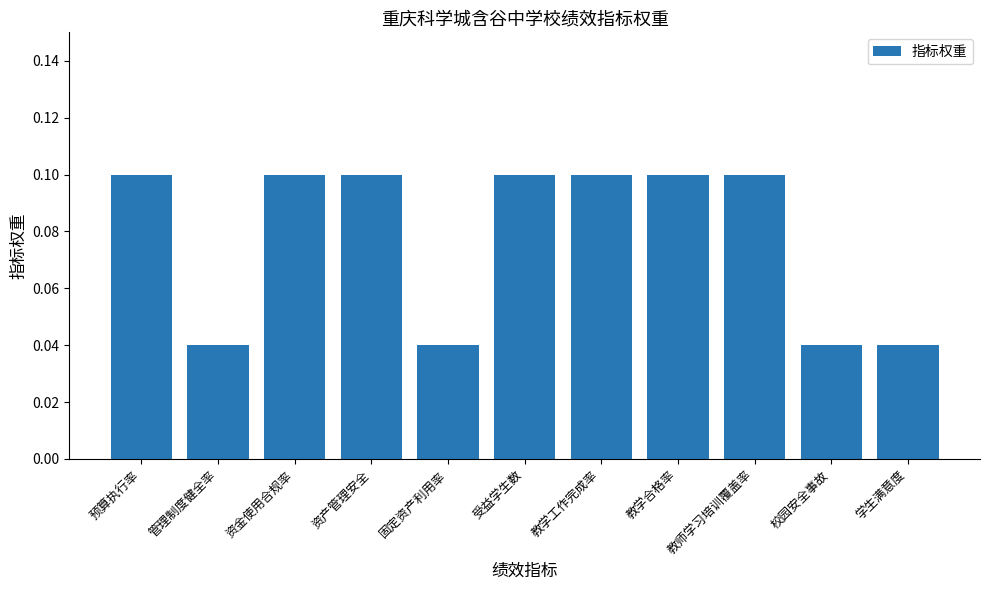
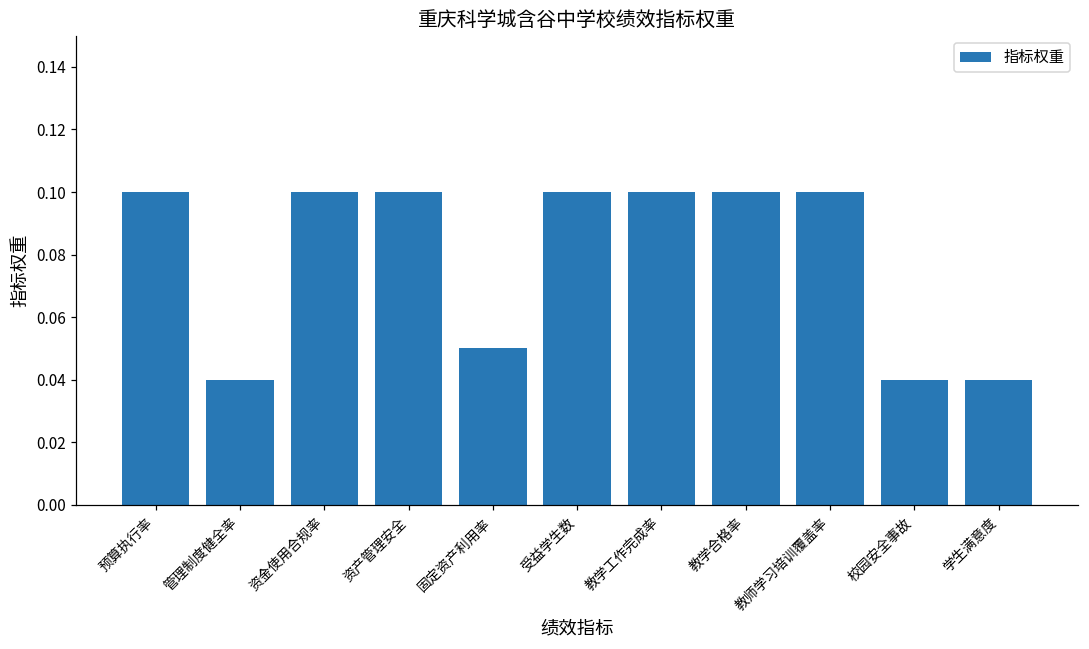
固定资产利用率: 0.04 -> 0.05
